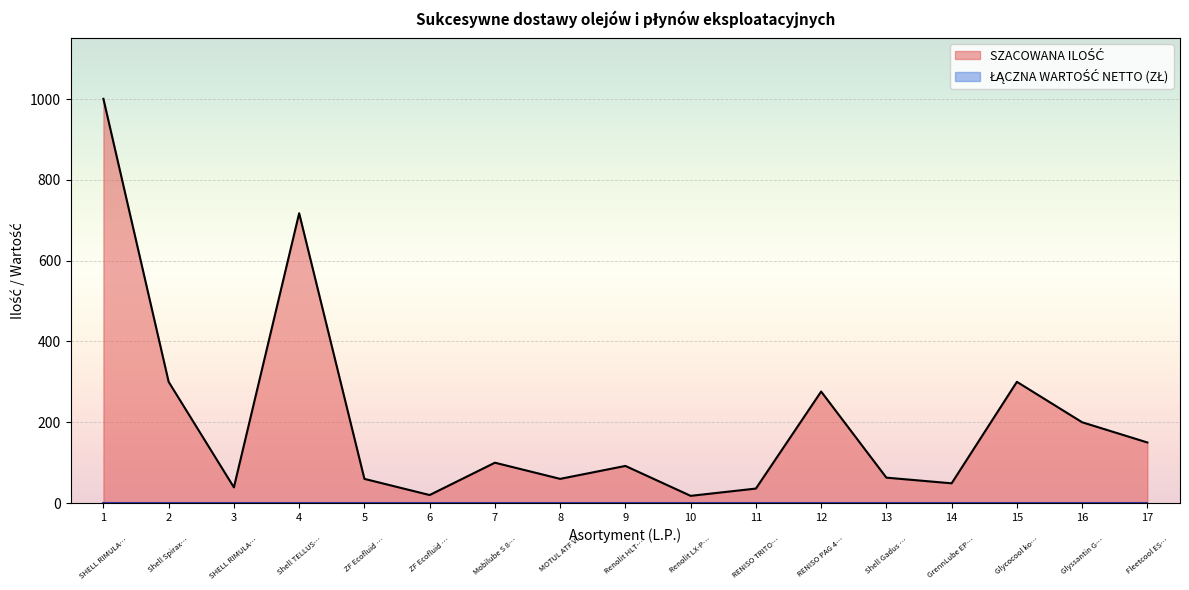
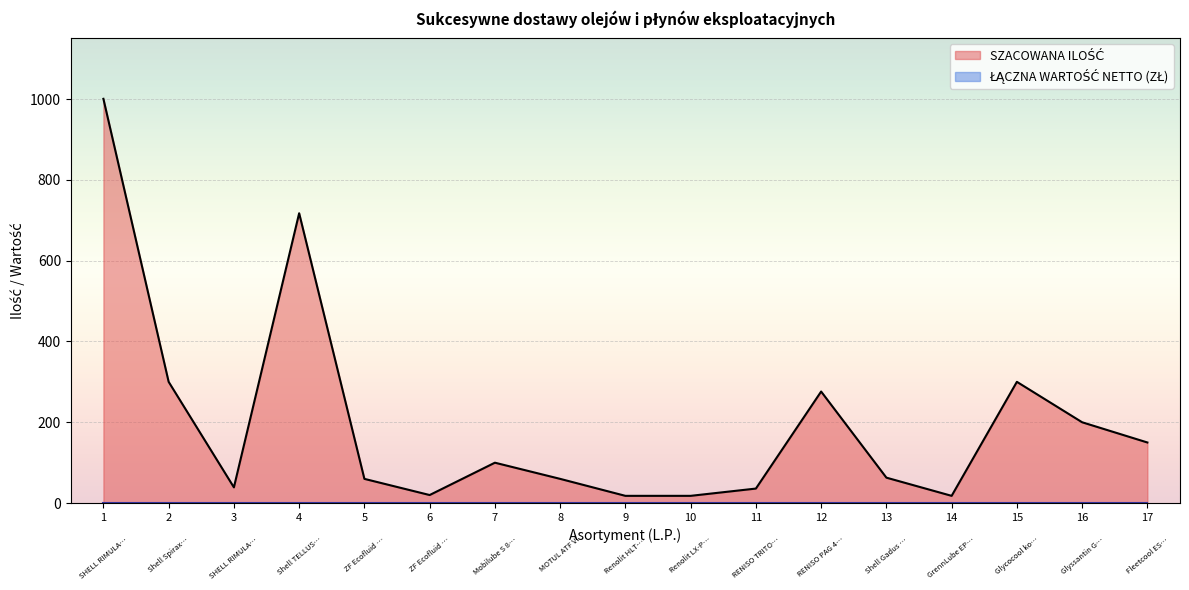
SZACOWANA ILOŚĆ, 9: 90 -> 20
SZACOWANA ILOŚĆ, 14: 50 -> 20
